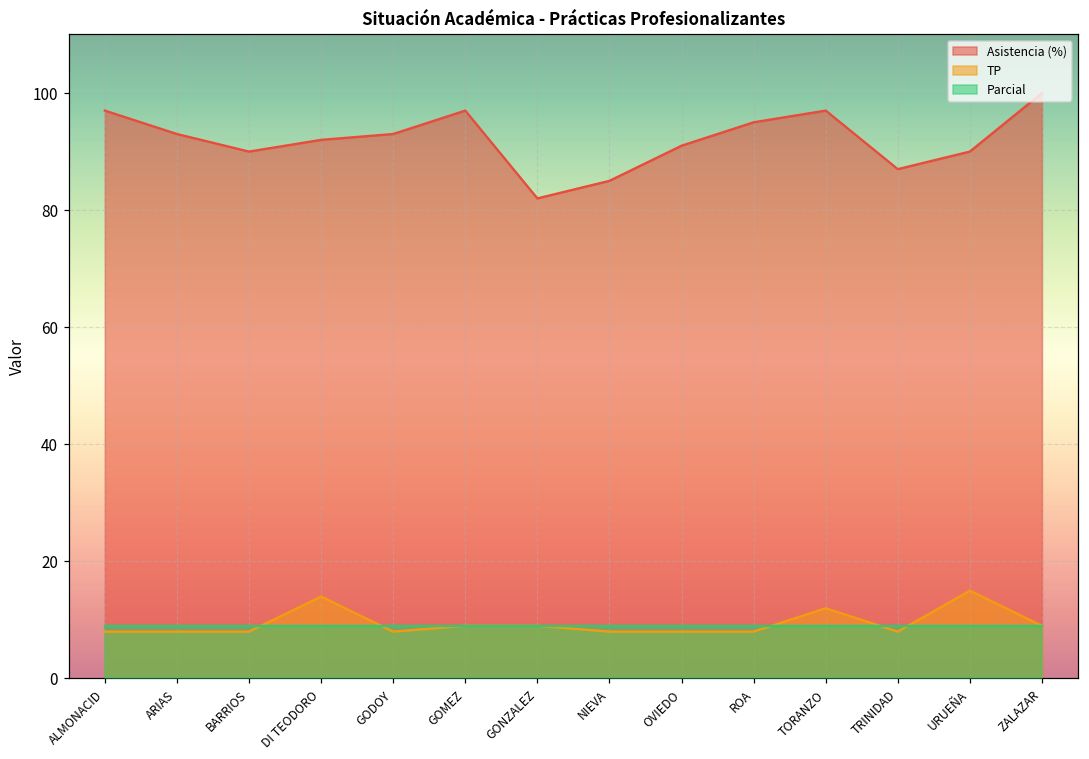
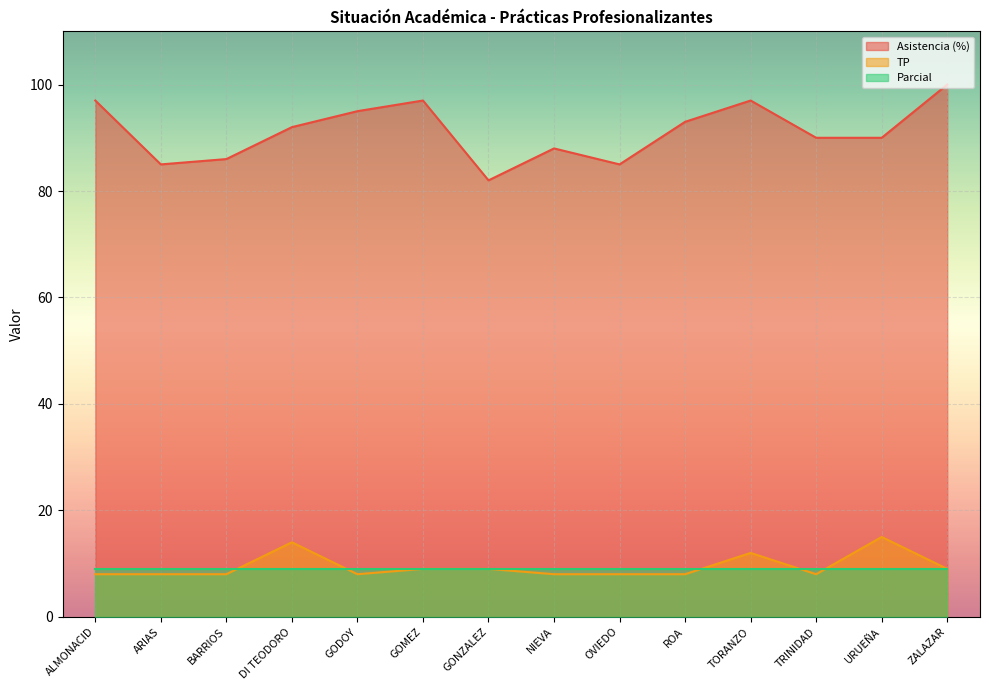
Asistencia (%), ARIAS: 93 -> 85
Asistencia (%), BARRIOS: 90 -> 86
Asistencia (%), GODOY: 93 -> 95
Asistencia (%), NIEVA: 85 -> 88
Asistencia (%), OVIEDO: 91 -> 85
Asistencia (%), ROA: 95 -> 93
Asistencia (%), TRINIDAD: 87 -> 90
